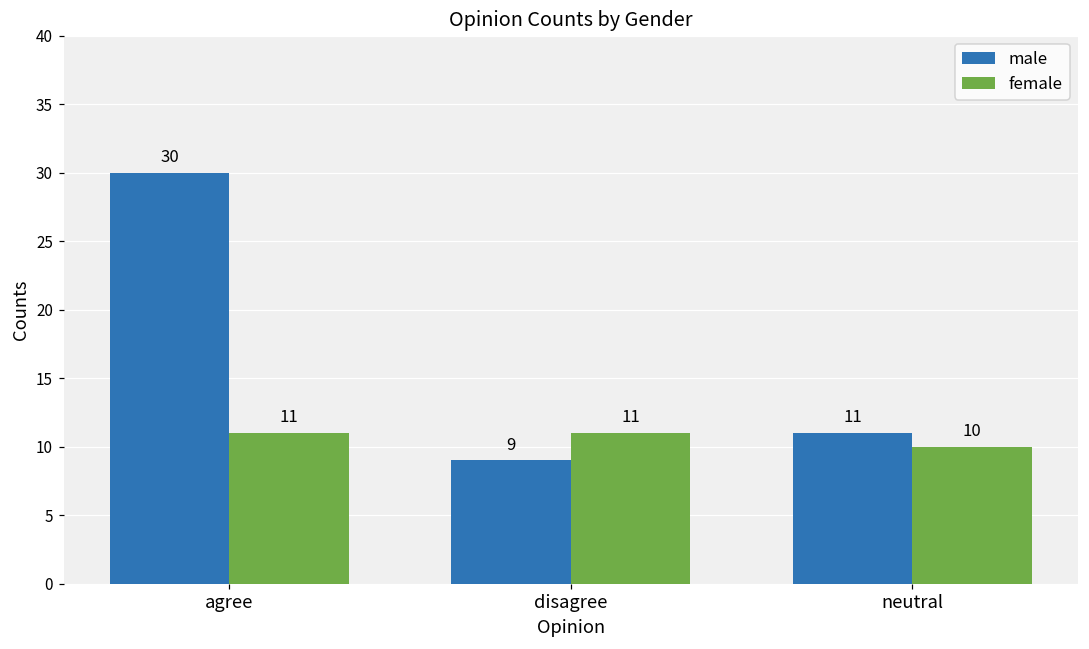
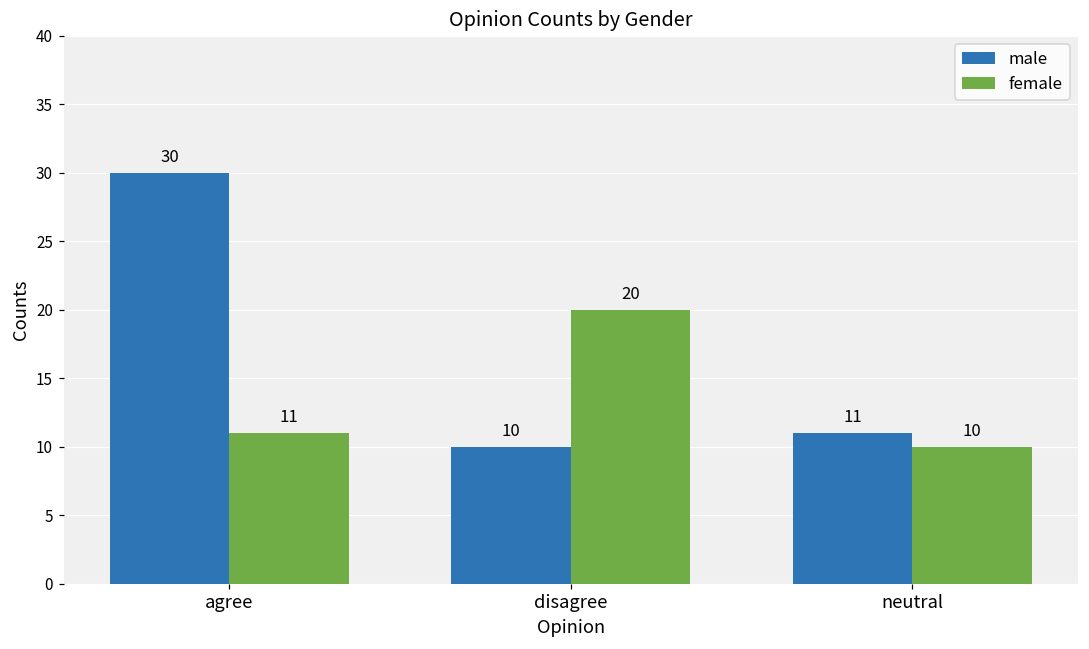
male, disagree: 9 -> 10
female, disagree: 11 -> 20
